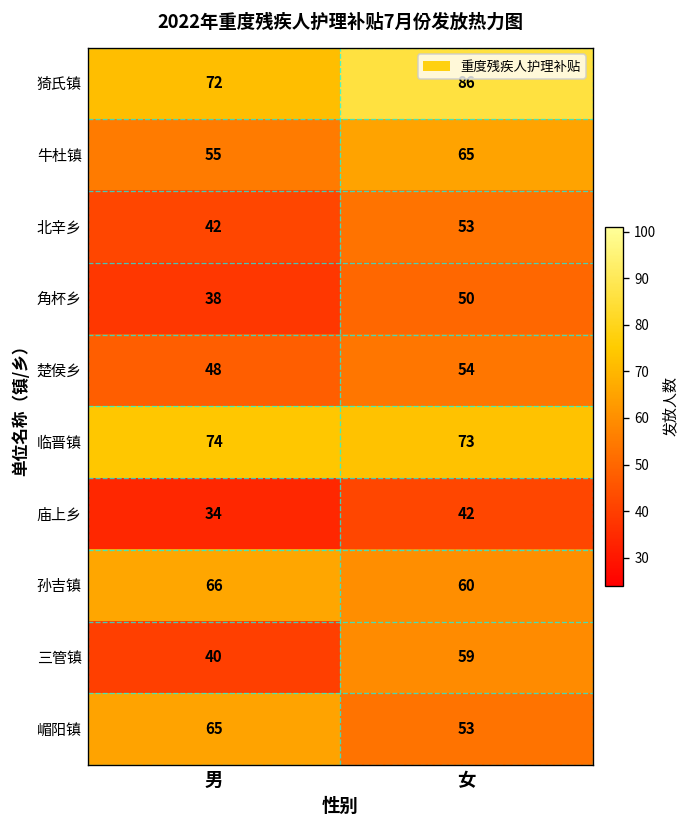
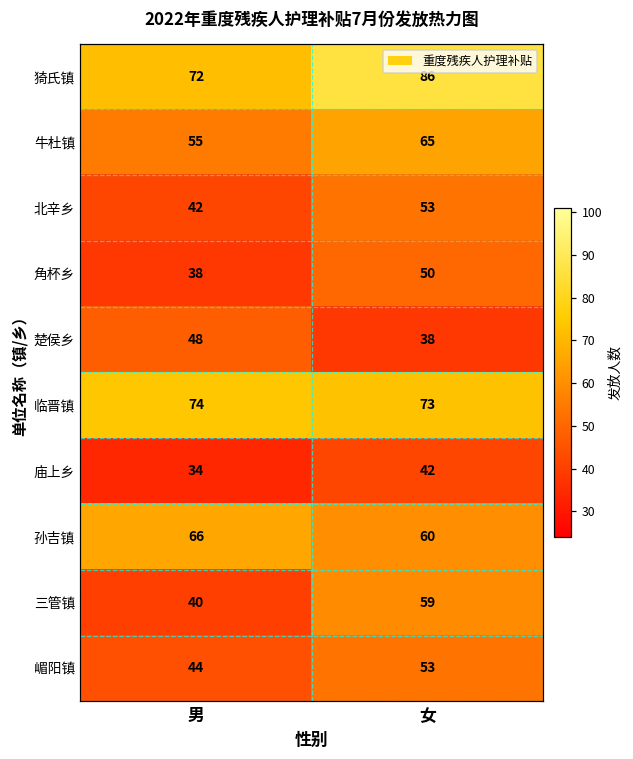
楚侯乡, 女: 54 -> 38
嵋阳镇, 男: 65 -> 44
